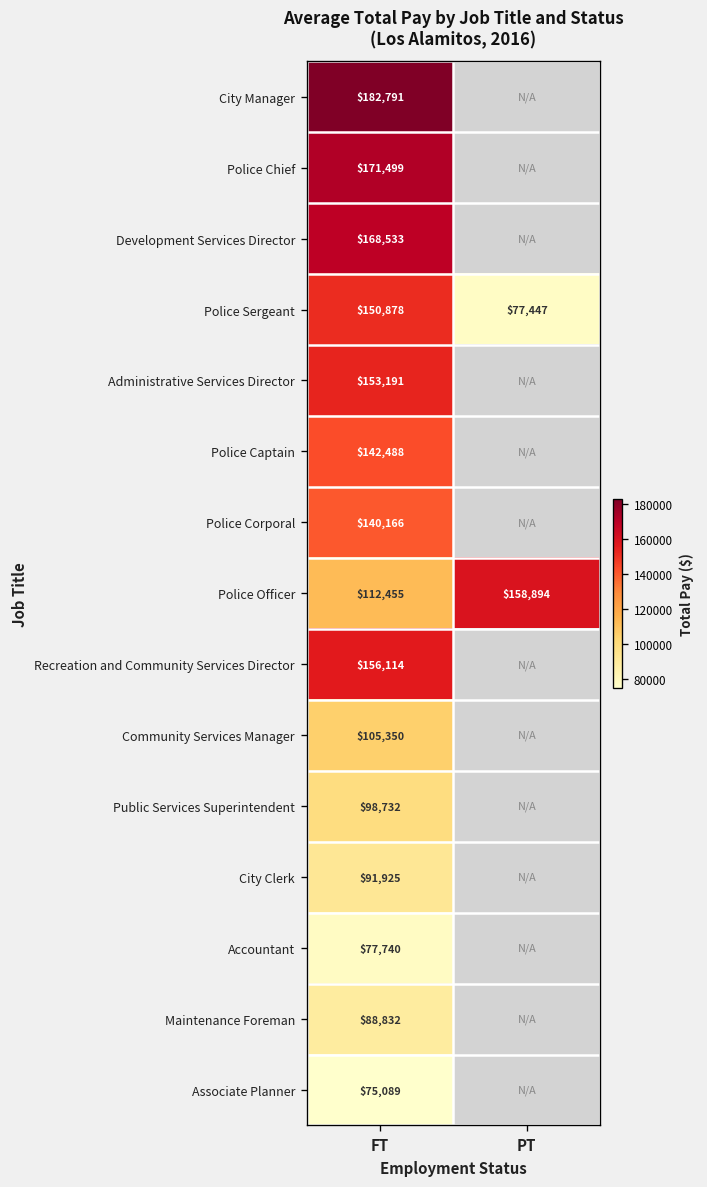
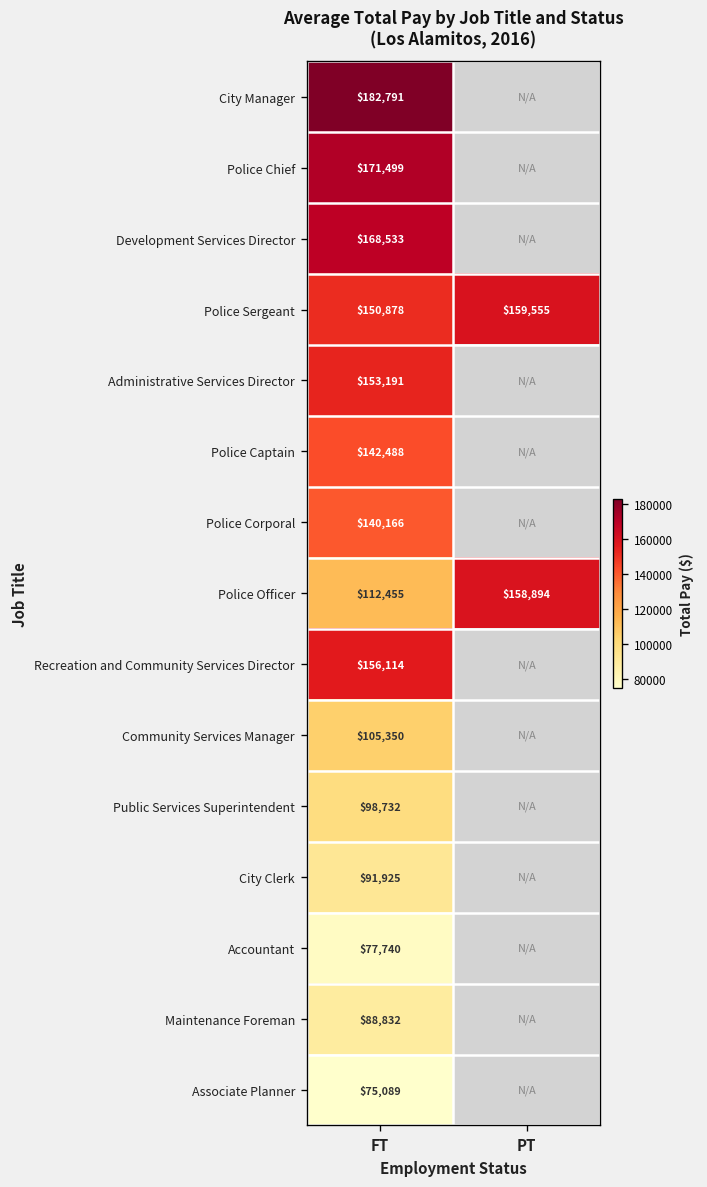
Police Sergeant, PT: $77,447 -> $159,555
